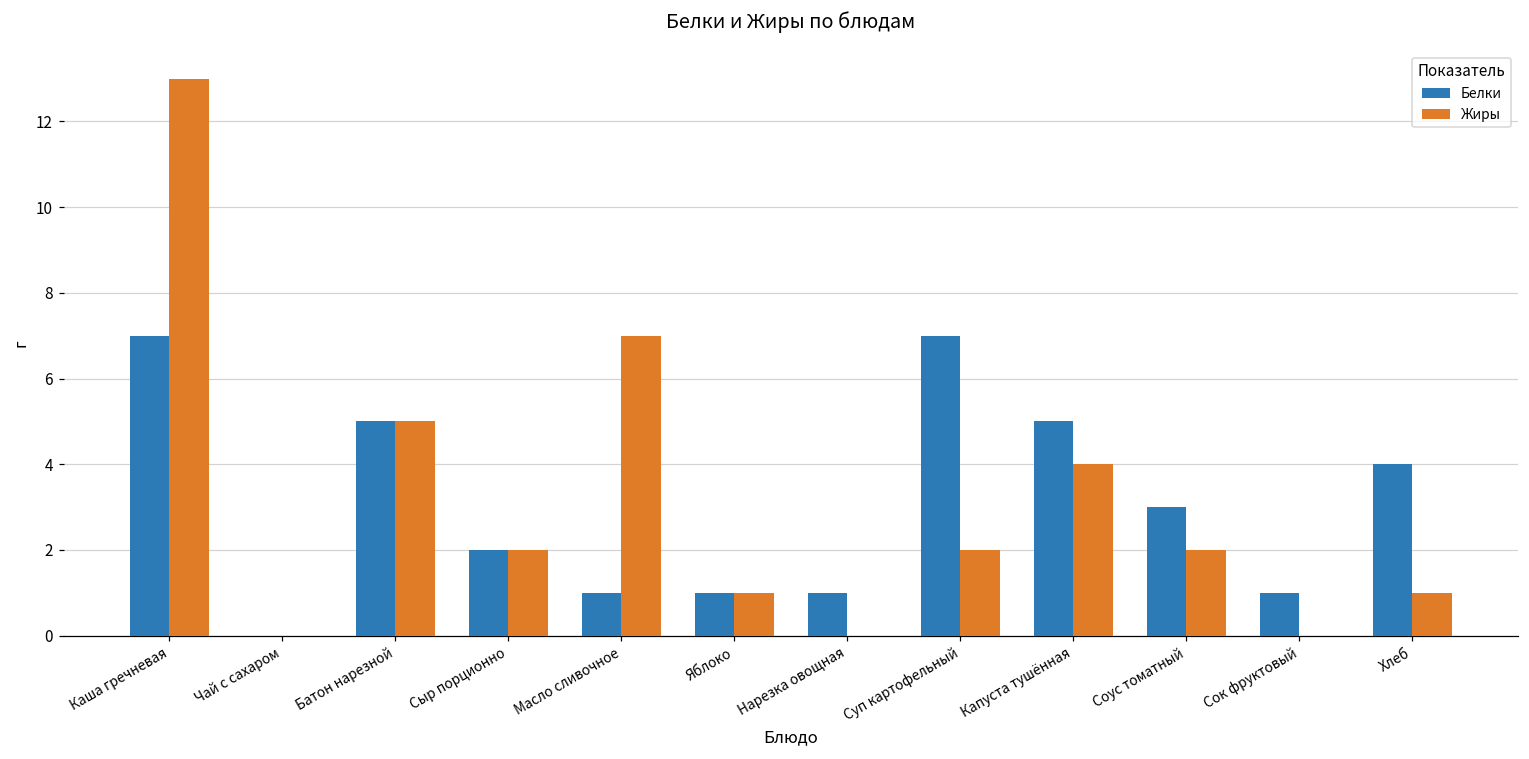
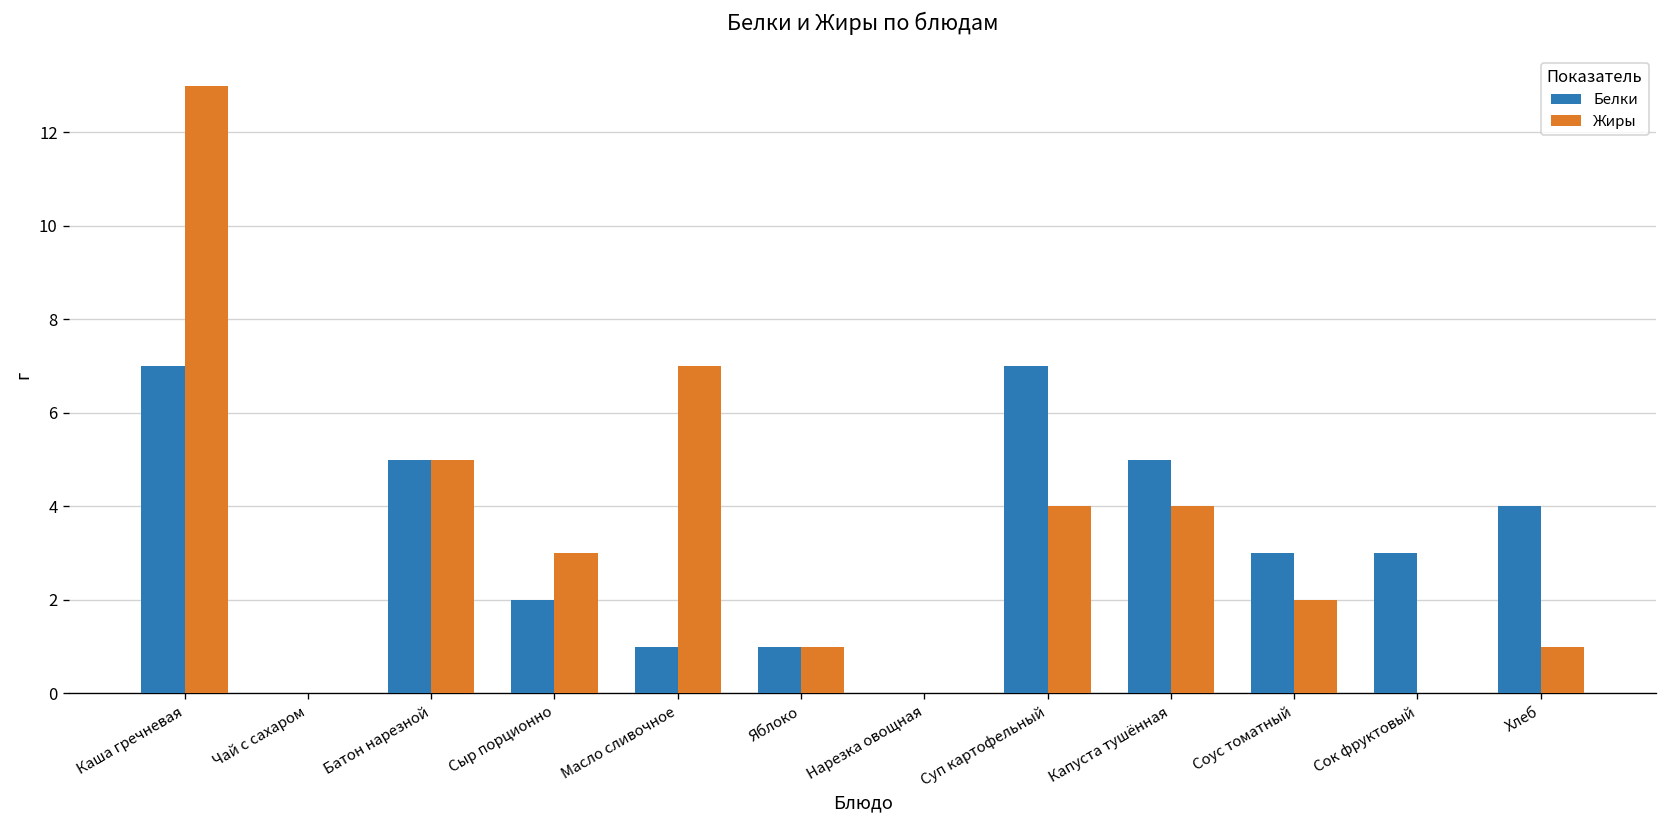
Жиры, Сыр порционно: 2 -> 3
Белки, Нарезка овощная: 1 -> 0
Жиры, Суп картофельный: 2 -> 4
Белки, Сок фруктовый: 1 -> 3
